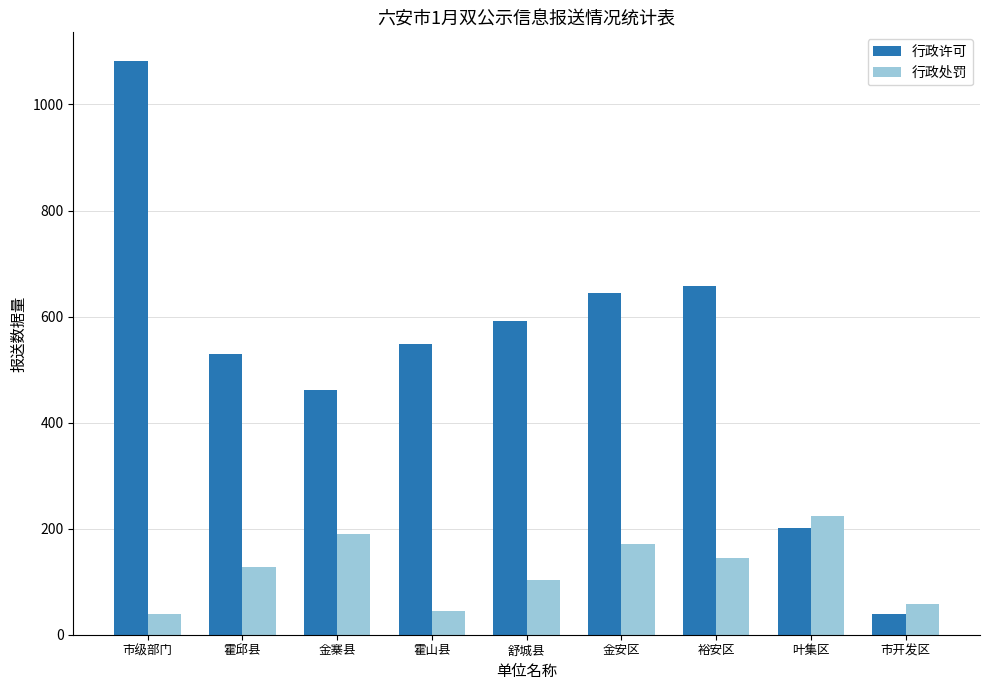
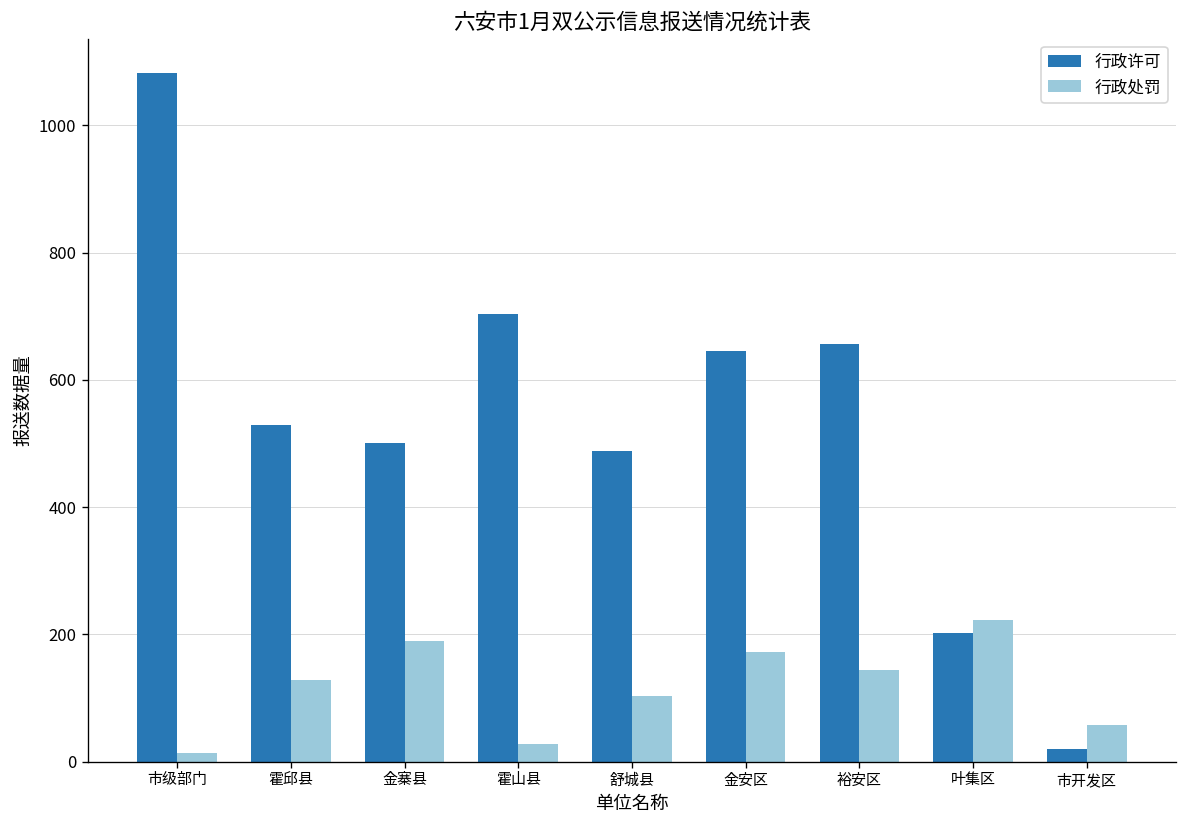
行政处罚, 市级部门: 40 -> 10
行政许可, 金寨县: 460 -> 500
行政许可, 霍山县: 550 -> 700
行政处罚, 霍山县: 40 -> 30
行政许可, 舒城县: 590 -> 490
行政许可, 市开发区: 40 -> 20
